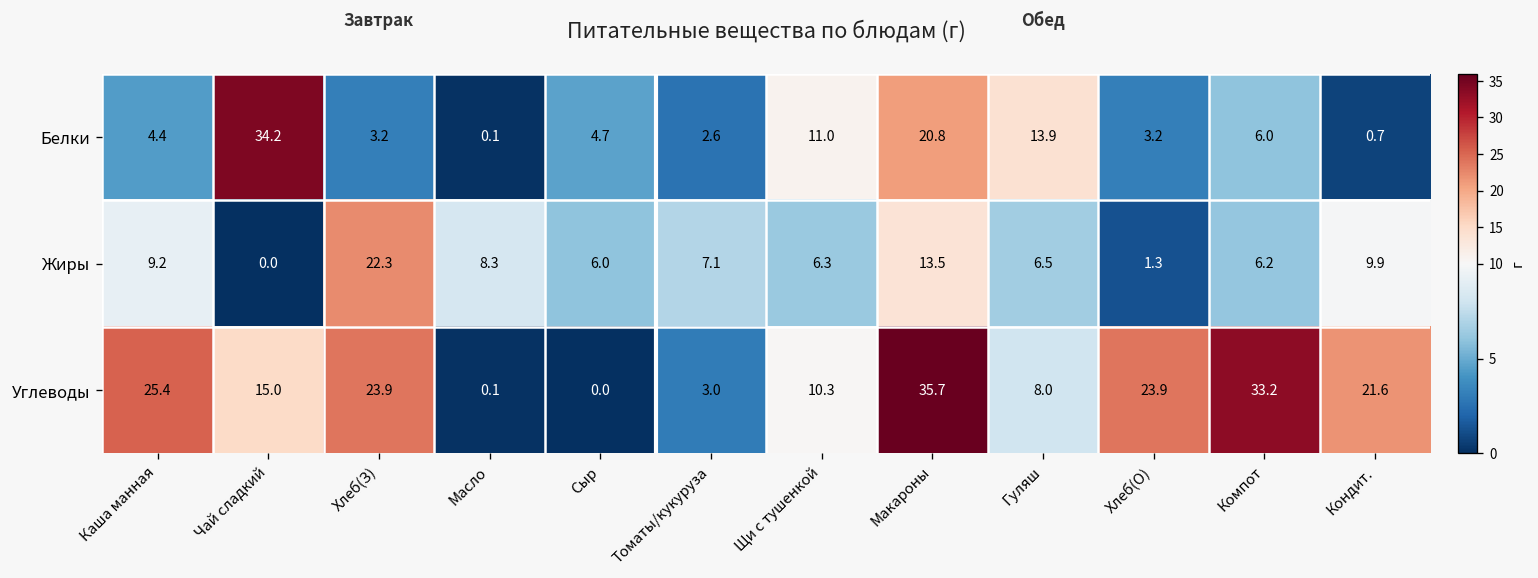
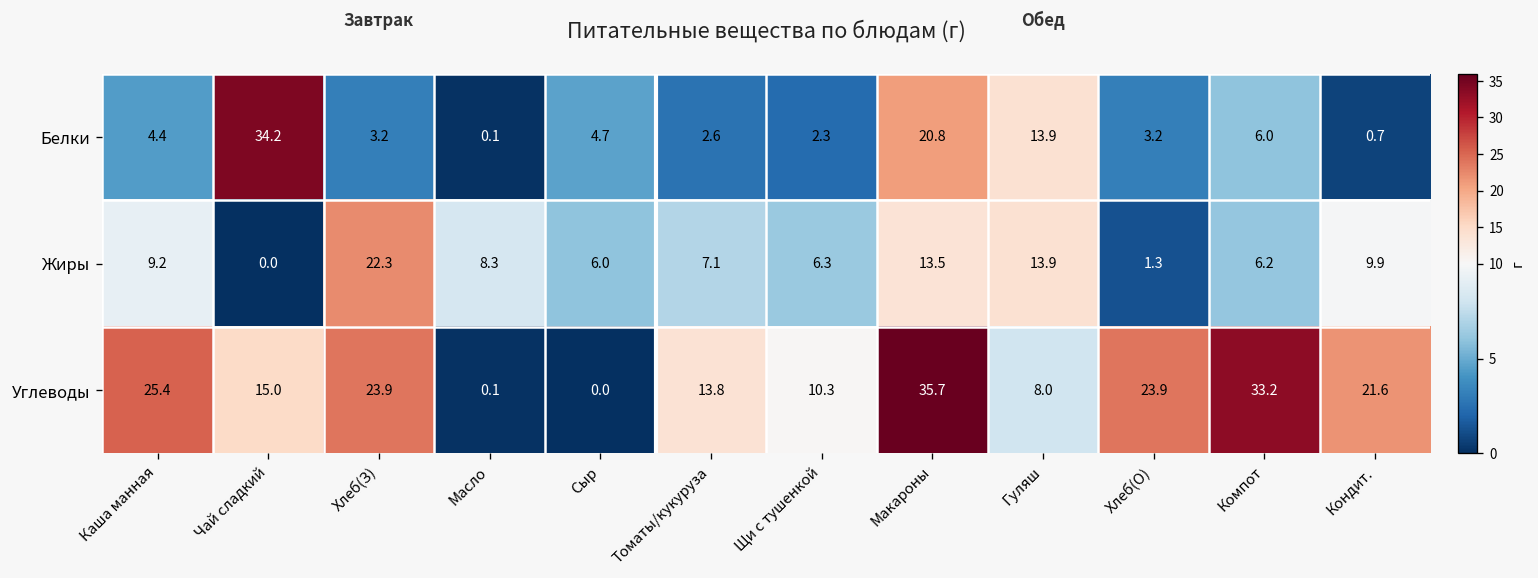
Белки, Щи с тушенкой: 11.0 -> 2.3
Жиры, Гуляш: 6.5 -> 13.9
Углеводы, Томаты/кукуруза: 3.0 -> 13.8
